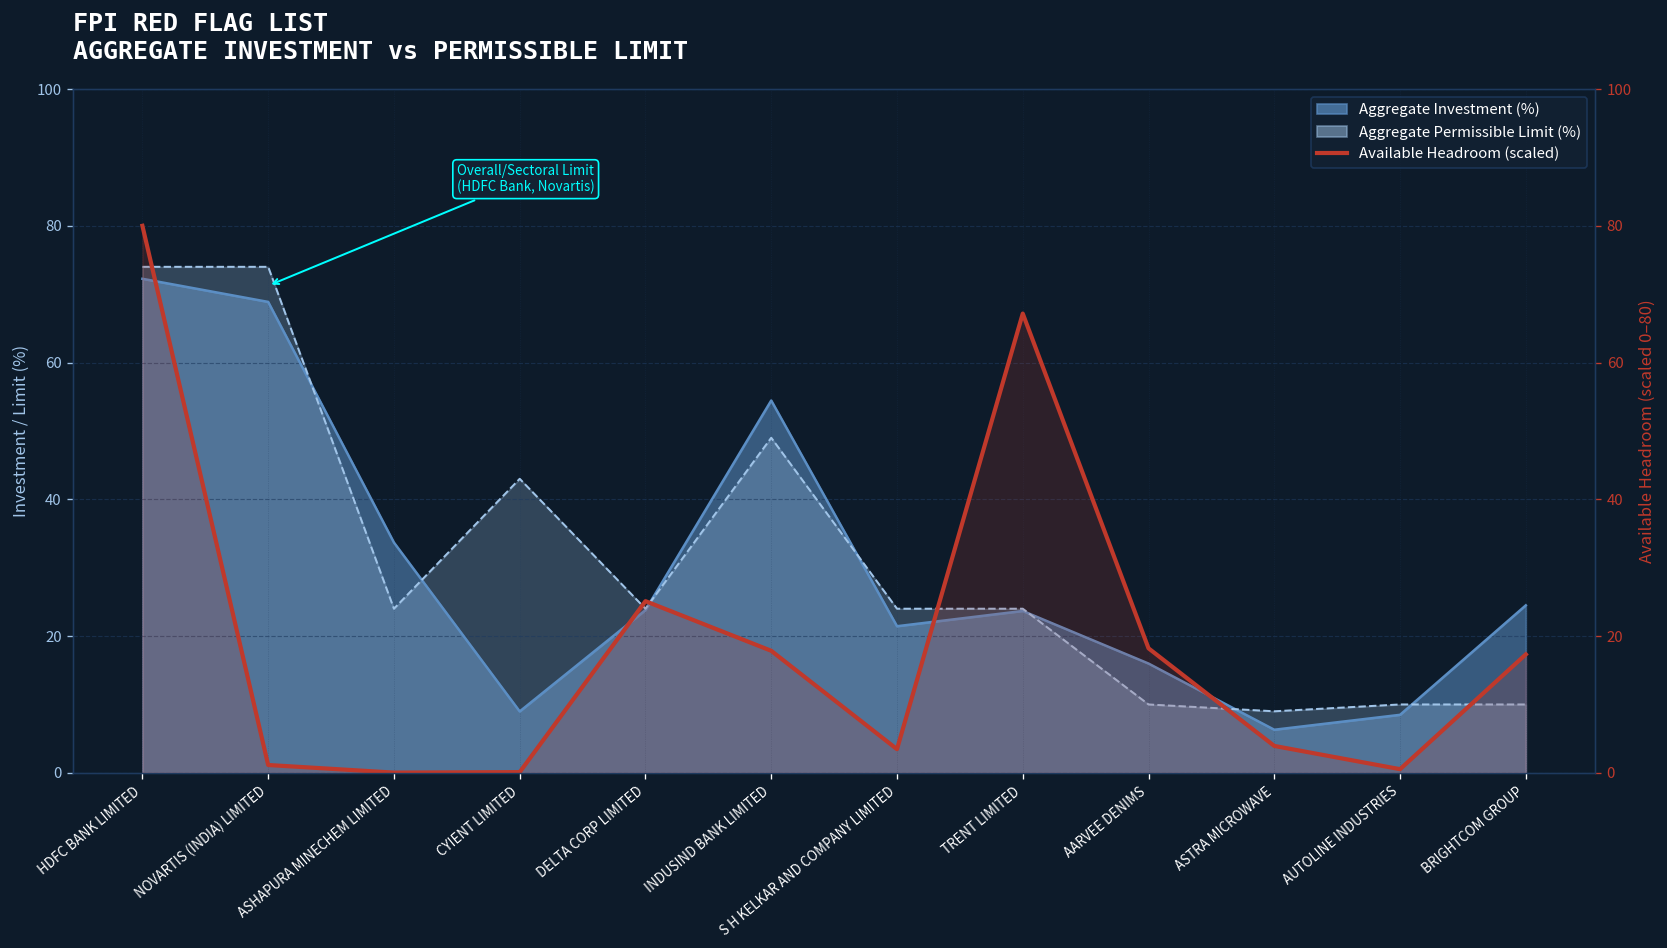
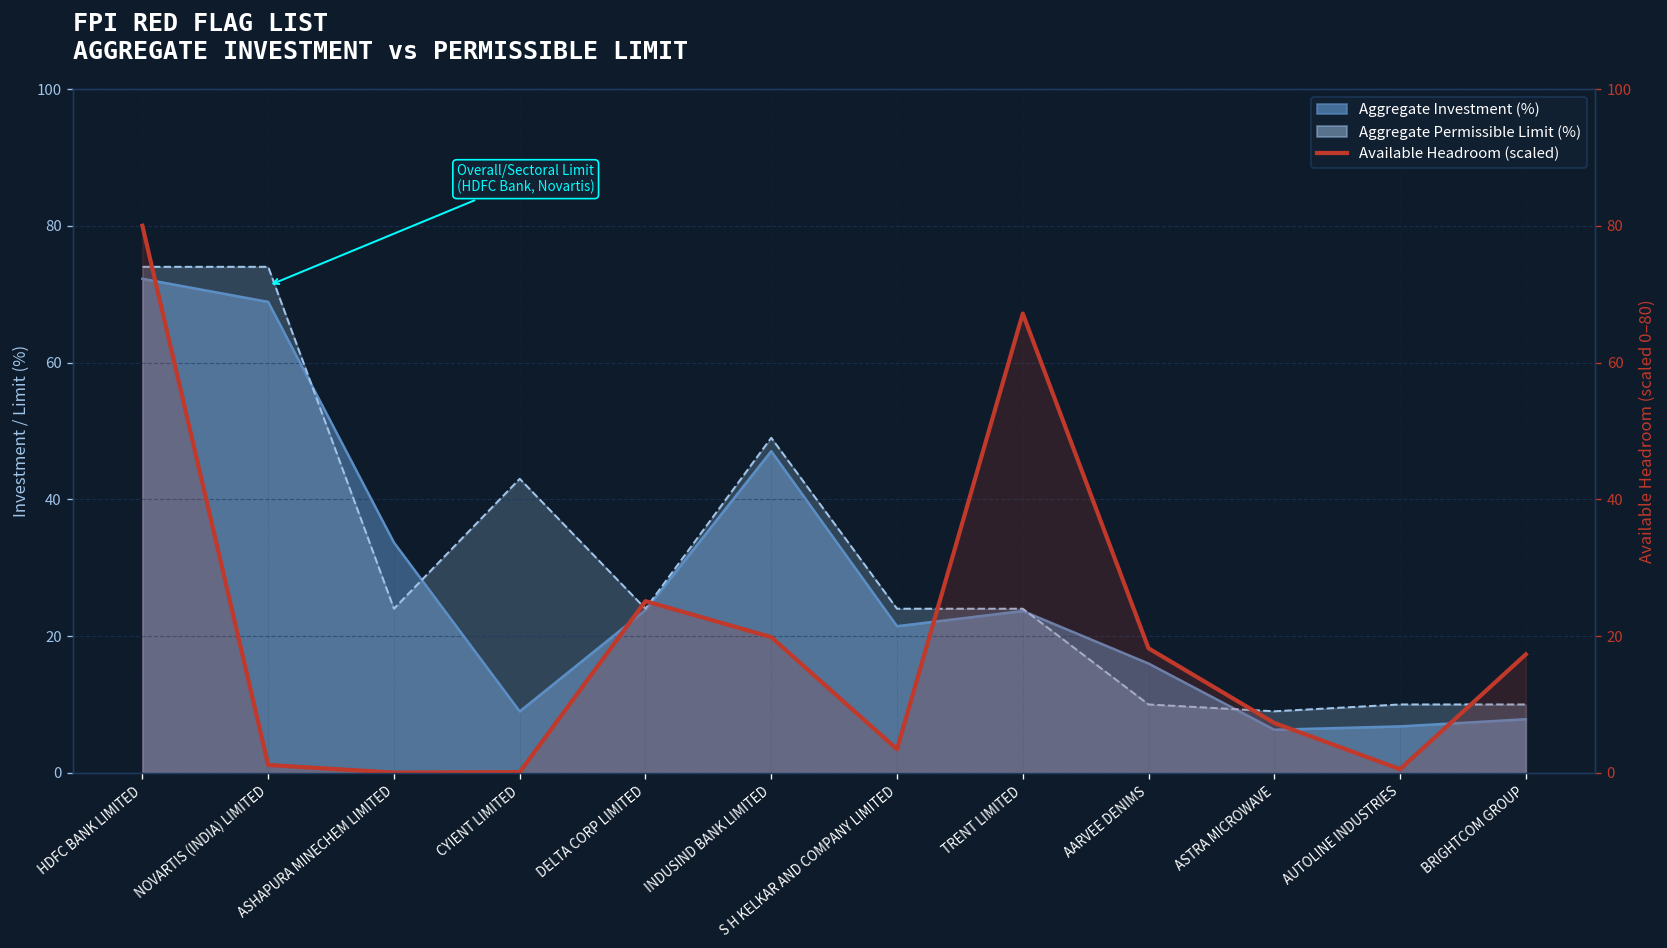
Aggregate Investment (%), INDUSIND BANK LIMITED: 54 -> 47
Aggregate Investment (%), AUTOLINE INDUSTRIES: 8 -> 7
Aggregate Investment (%), BRIGHTCOM GROUP: 24 -> 8
Available Headroom (scaled), INDUSIND BANK LIMITED: 18 -> 20
Available Headroom (scaled), ASTRA MICROWAVE: 4 -> 7
